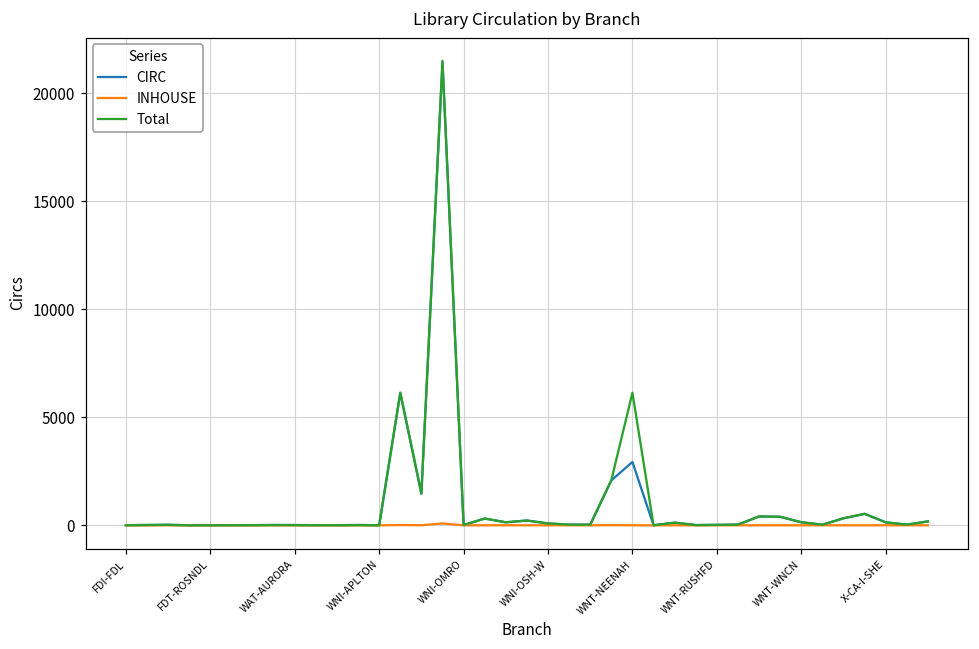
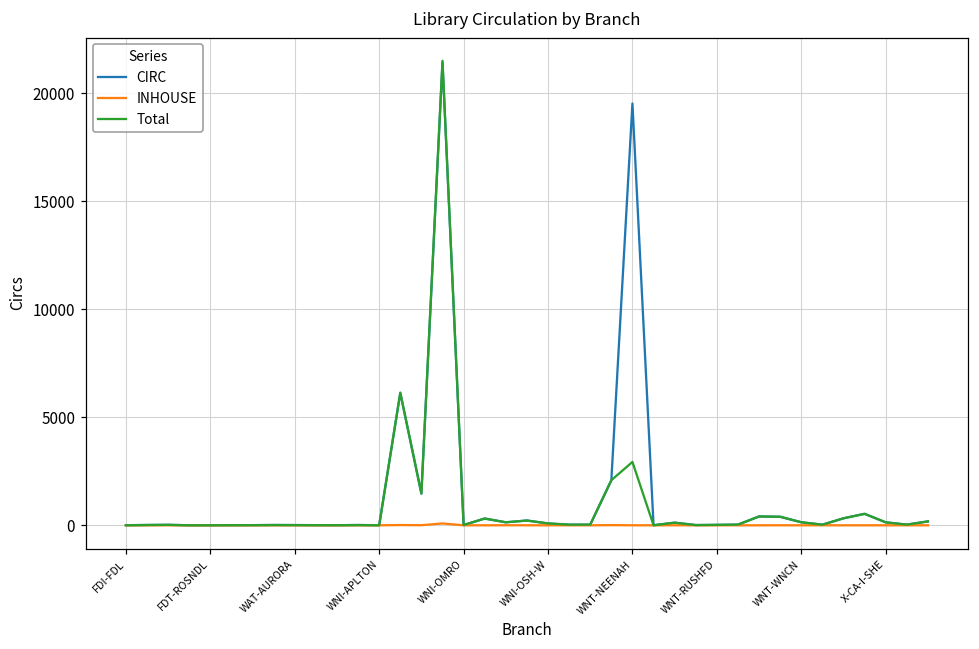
CIRC, WNT-NEENAH: 2900 -> 19500
Total, WNT-NEENAH: 6100 -> 2900
